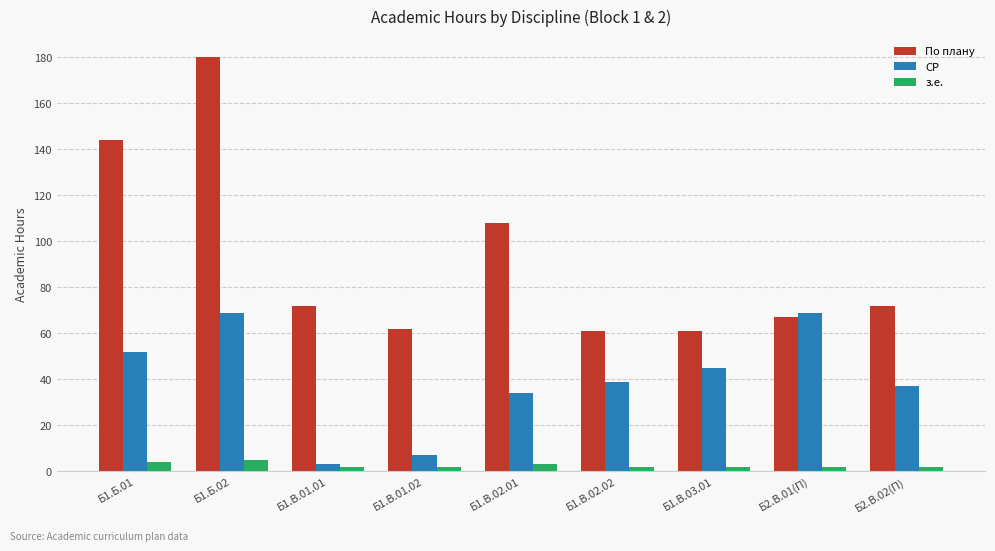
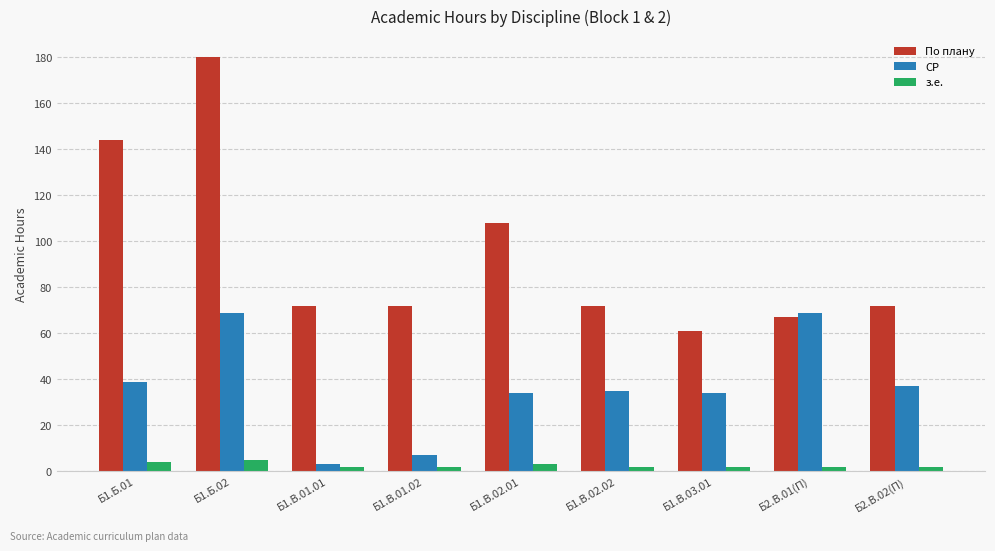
СР, Б1.Б.01: 52 -> 39
По плану, Б1.В.01.02: 62 -> 72
По плану, Б1.В.02.02: 61 -> 72
СР, Б1.В.02.02: 39 -> 35
СР, Б1.В.03.01: 45 -> 34
